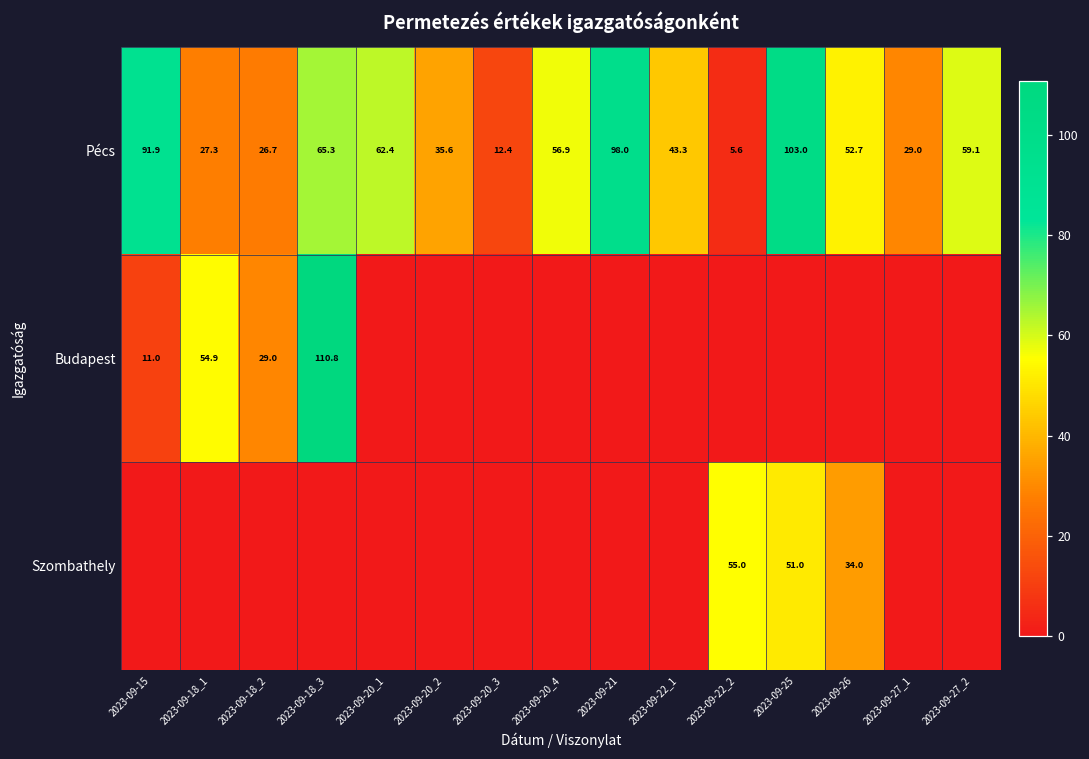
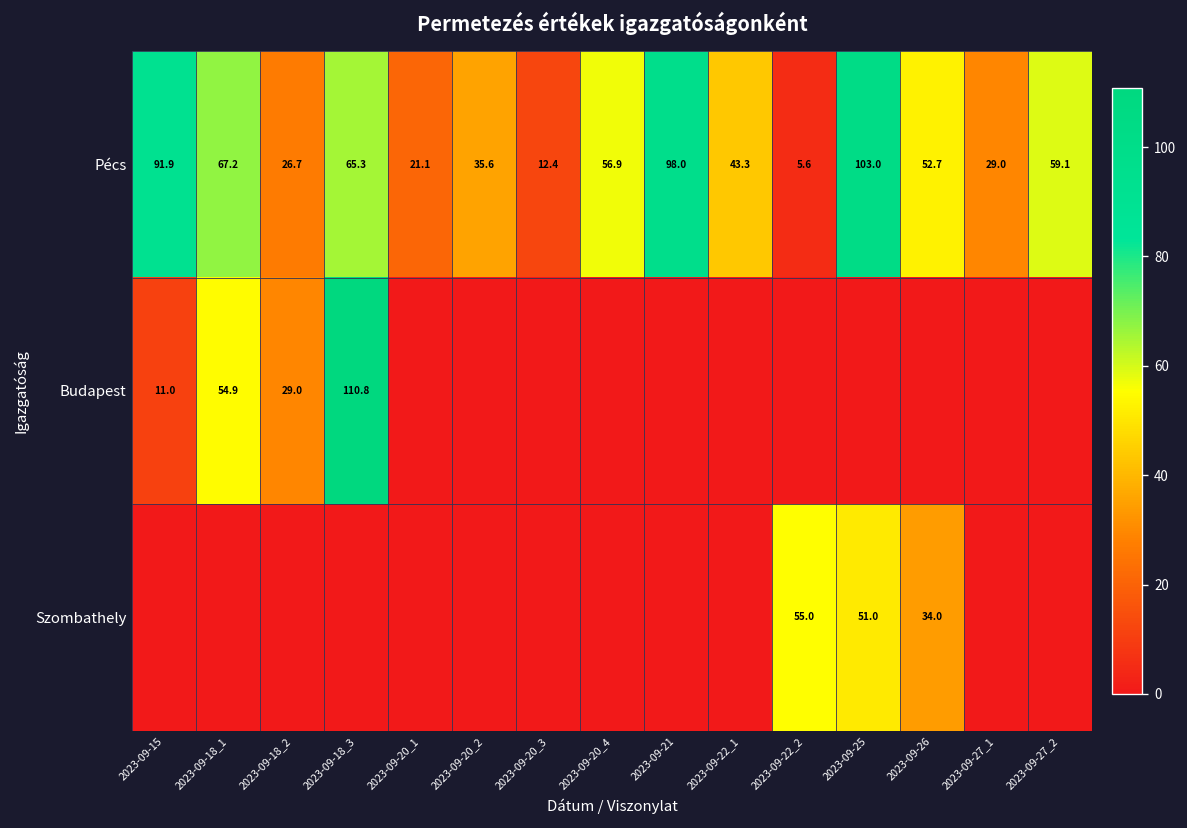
Pécs, 2023-09-18_1: 27.3 -> 67.2
Pécs, 2023-09-20_1: 62.4 -> 21.1
